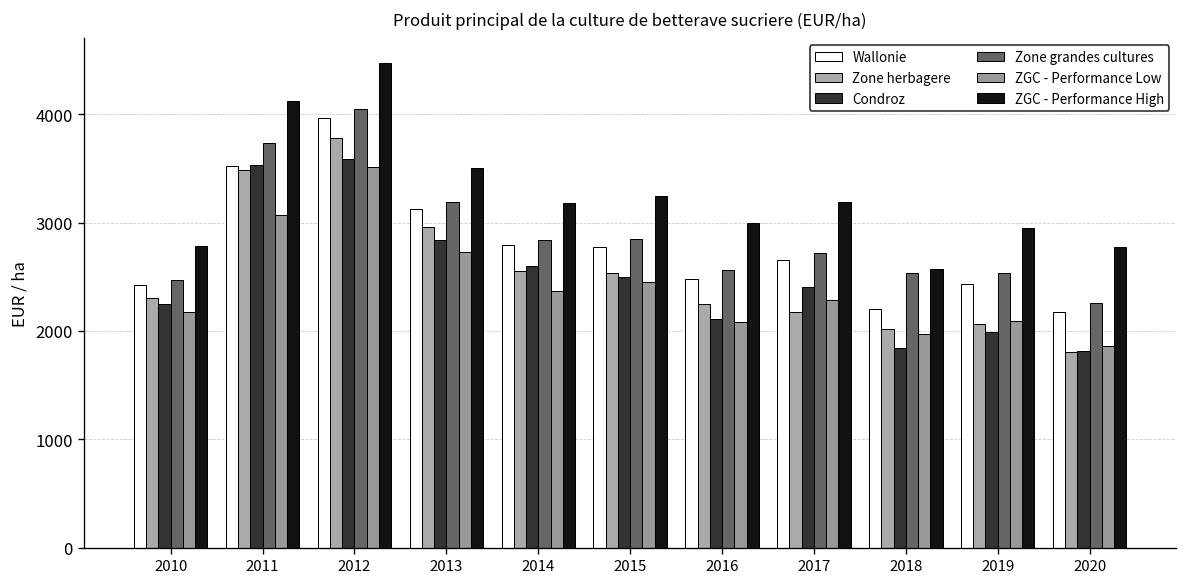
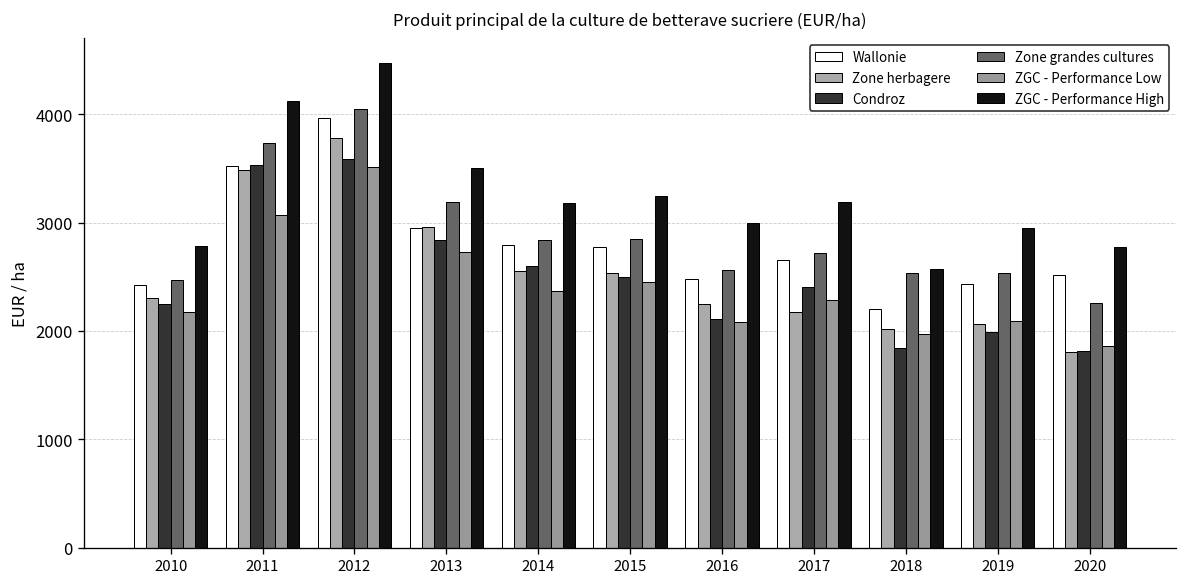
Wallonie, 2013: 3100 -> 2900
Wallonie, 2020: 2200 -> 2500
